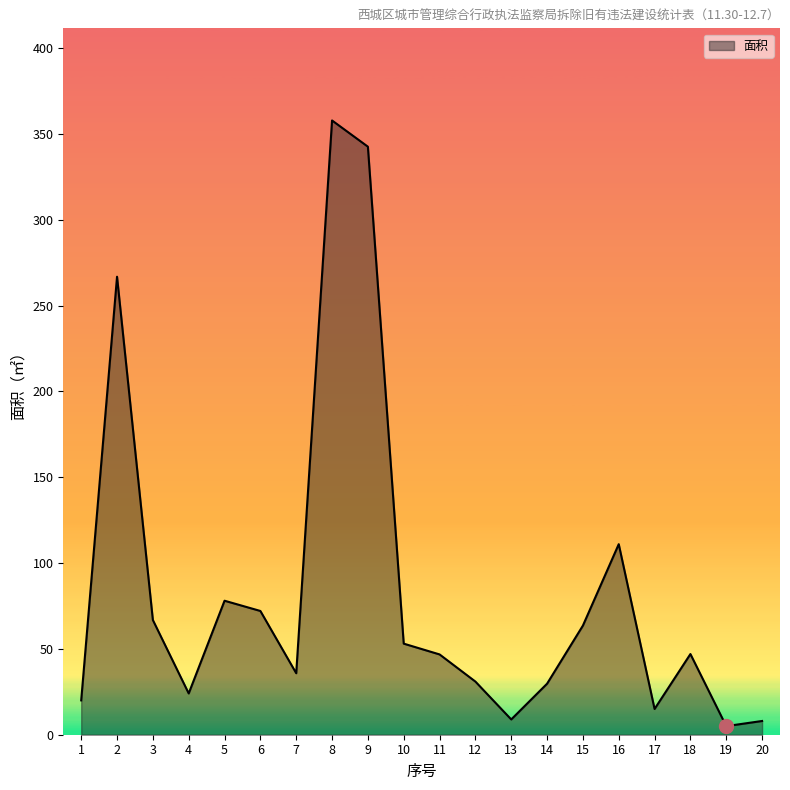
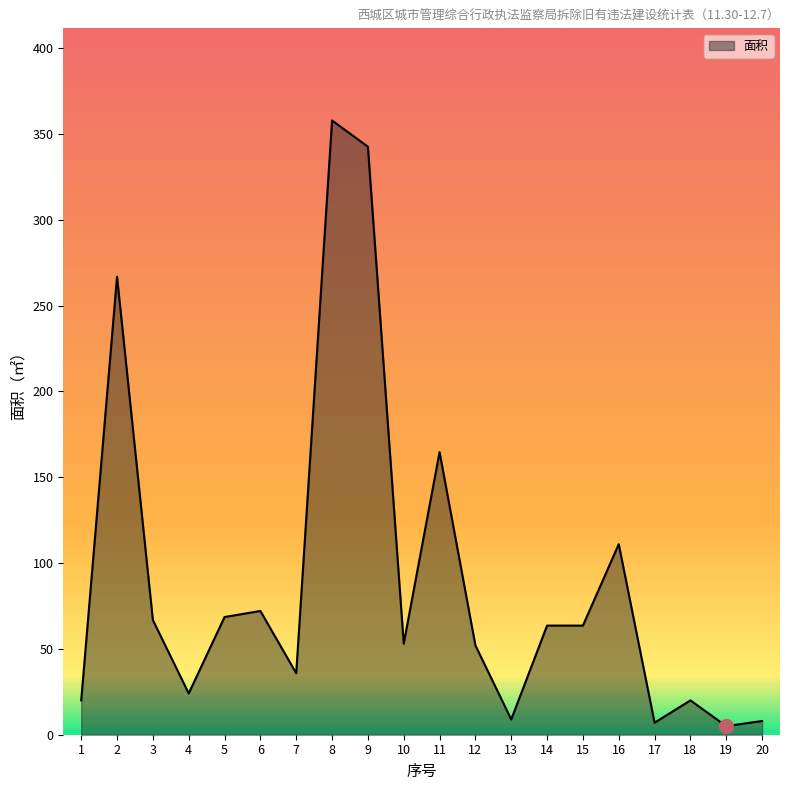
面积, 5: 78 -> 69
面积, 11: 47 -> 165
面积, 12: 31 -> 52
面积, 14: 30 -> 64
面积, 17: 15 -> 7
面积, 18: 47 -> 20
